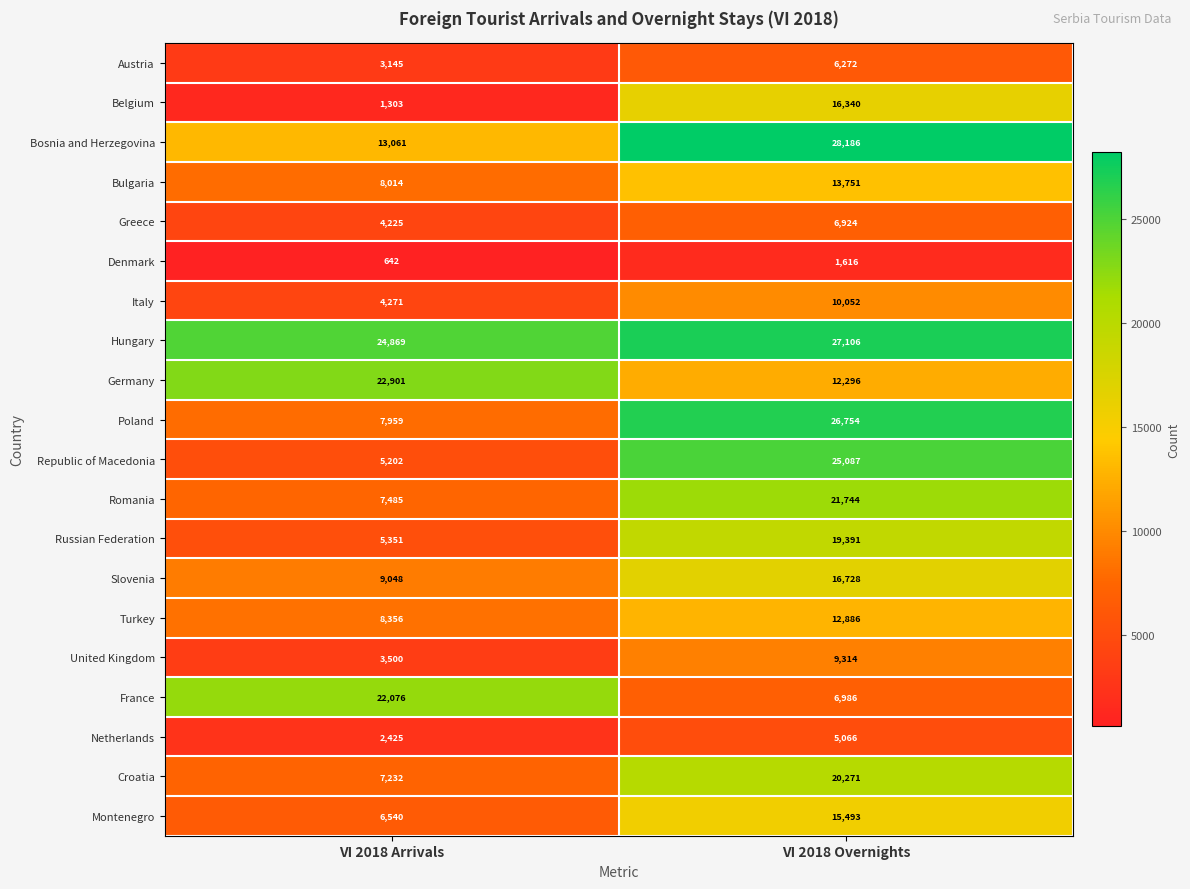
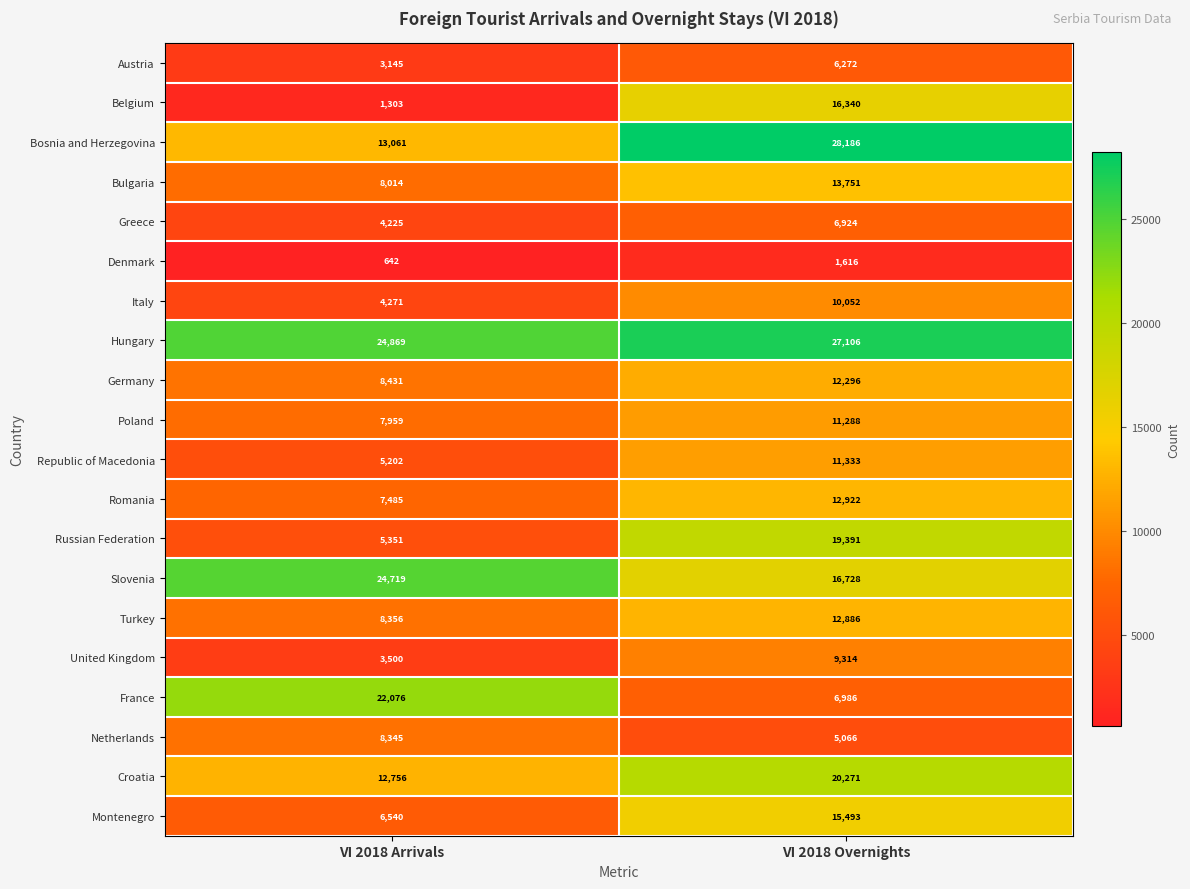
Germany, VI 2018 Arrivals: 22,901 -> 8,431
Poland, VI 2018 Overnights: 26,754 -> 11,288
Republic of Macedonia, VI 2018 Overnights: 25,087 -> 11,333
Romania, VI 2018 Overnights: 21,744 -> 12,922
Slovenia, VI 2018 Arrivals: 9,048 -> 24,719
Netherlands, VI 2018 Arrivals: 2,425 -> 8,345
Croatia, VI 2018 Arrivals: 7,232 -> 12,756
